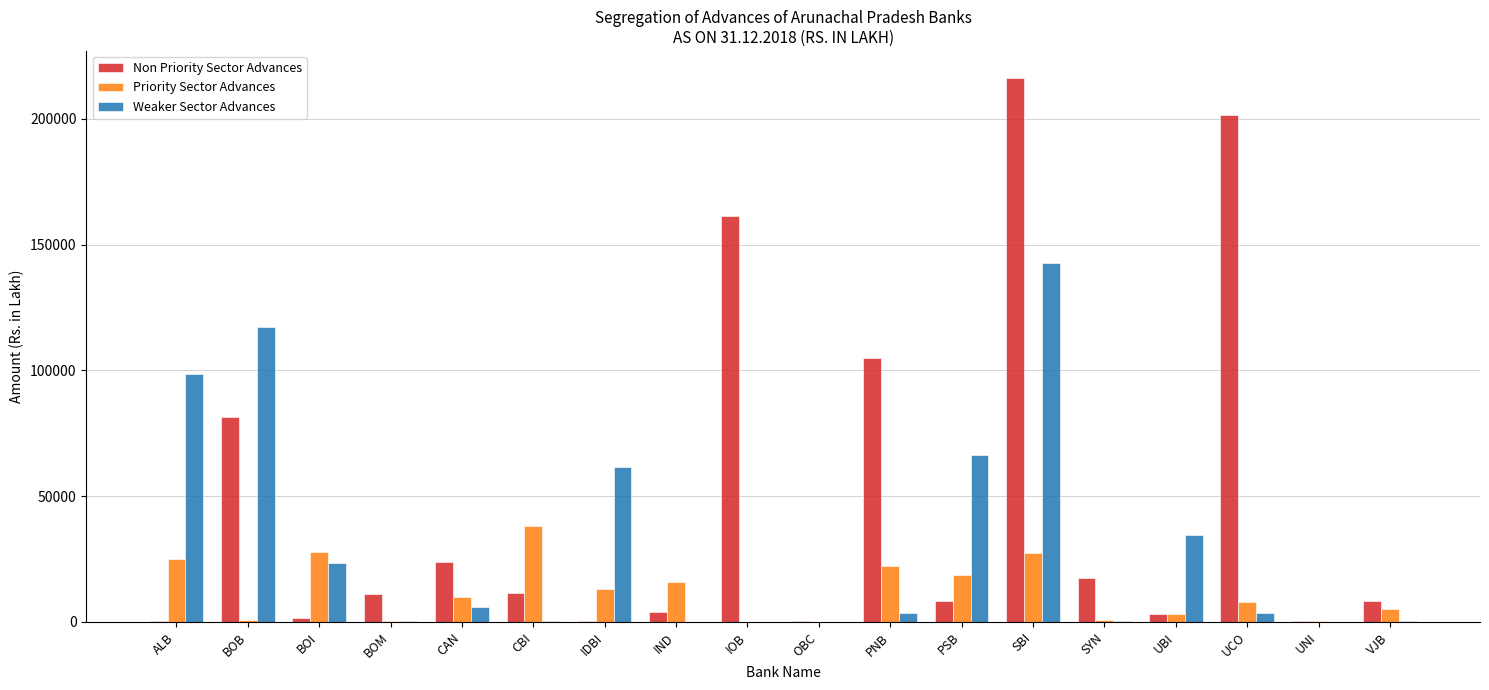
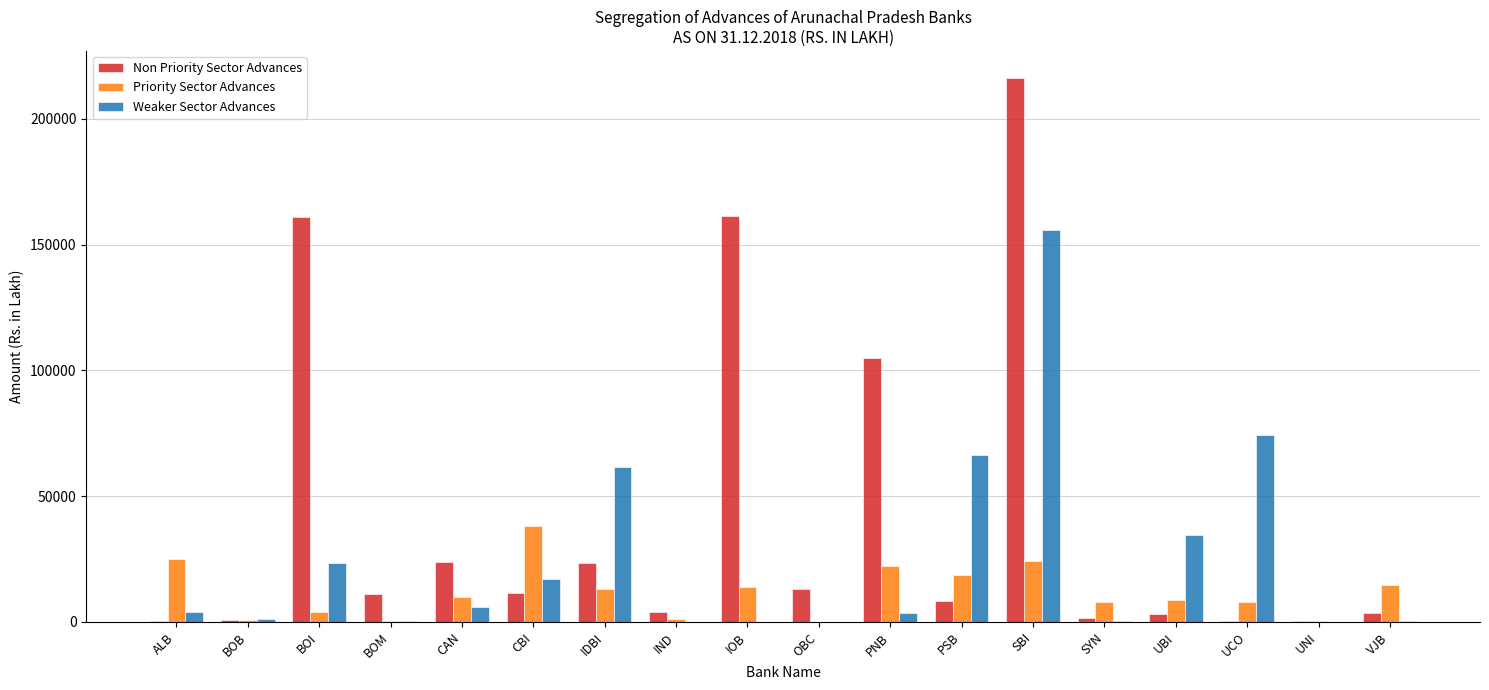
Weaker Sector Advances, ALB: 99000 -> 4000
Non Priority Sector Advances, BOB: 81000 -> 1000
Weaker Sector Advances, BOB: 117000 -> 1000
Non Priority Sector Advances, BOI: 2000 -> 161000
Priority Sector Advances, BOI: 28000 -> 4000
Weaker Sector Advances, CBI: 0 -> 17000
Non Priority Sector Advances, IDBI: 0 -> 24000
Priority Sector Advances, IND: 16000 -> 1000
Priority Sector Advances, IOB: 0 -> 14000
Non Priority Sector Advances, OBC: 1000 -> 13000
Priority Sector Advances, SBI: 28000 -> 24000
Weaker Sector Advances, SBI: 143000 -> 156000
Non Priority Sector Advances, SYN: 18000 -> 1000
Priority Sector Advances, SYN: 1000 -> 8000
Priority Sector Advances, UBI: 3000 -> 9000
Non Priority Sector Advances, UCO: 202000 -> 0
Weaker Sector Advances, UCO: 3000 -> 74000
Non Priority Sector Advances, VJB: 9000 -> 4000
Priority Sector Advances, VJB: 5000 -> 15000
